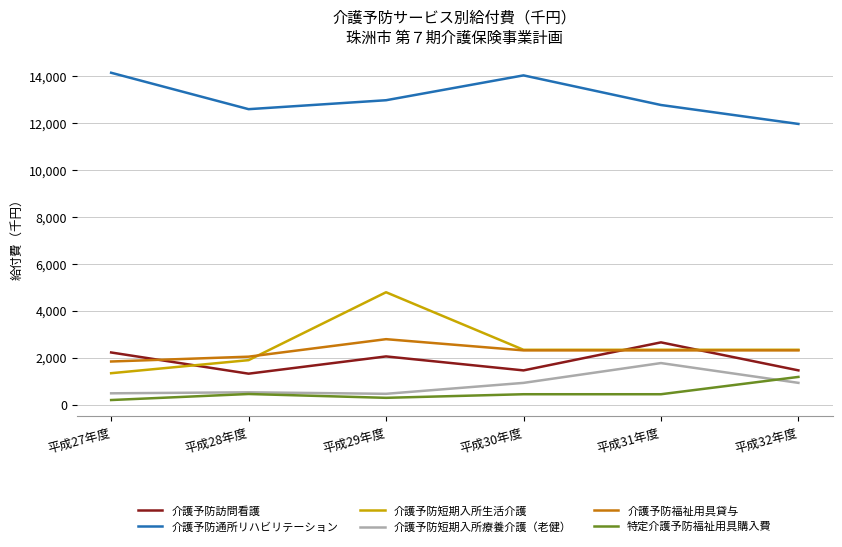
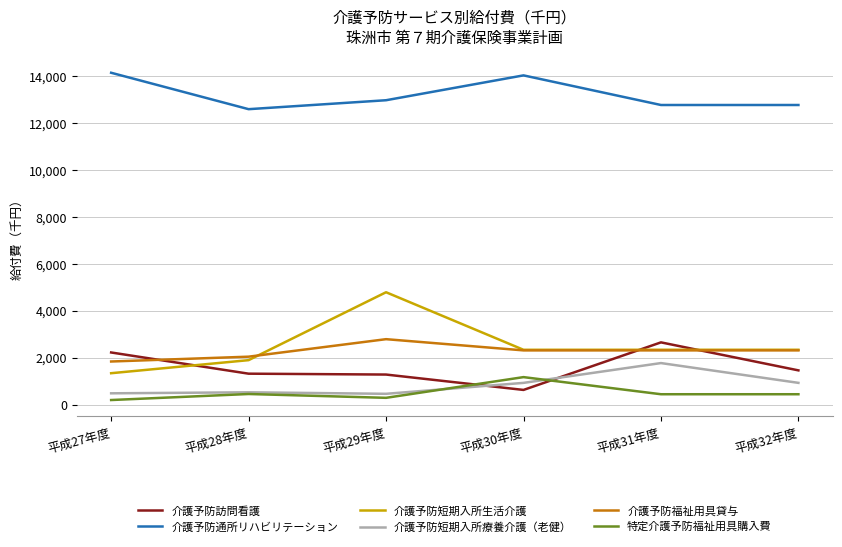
介護予防訪問看護, 平成29年度: 2,100 -> 1,300
介護予防訪問看護, 平成30年度: 1,500 -> 600
特定介護予防福祉用具購入費, 平成30年度: 500 -> 1,200
介護予防通所リハビリテーション, 平成32年度: 12,000 -> 12,800
特定介護予防福祉用具購入費, 平成32年度: 1,200 -> 500
